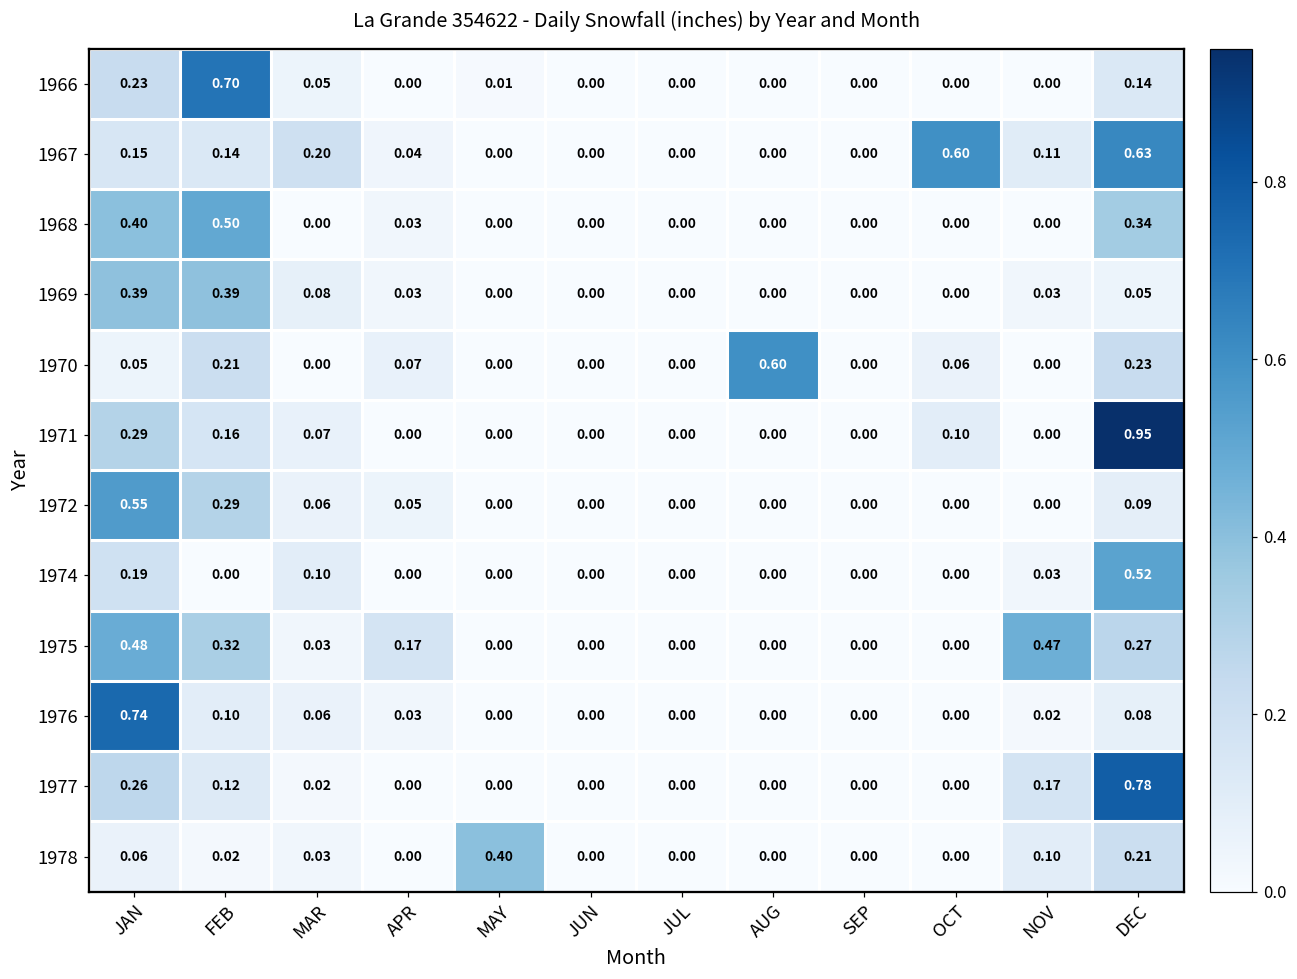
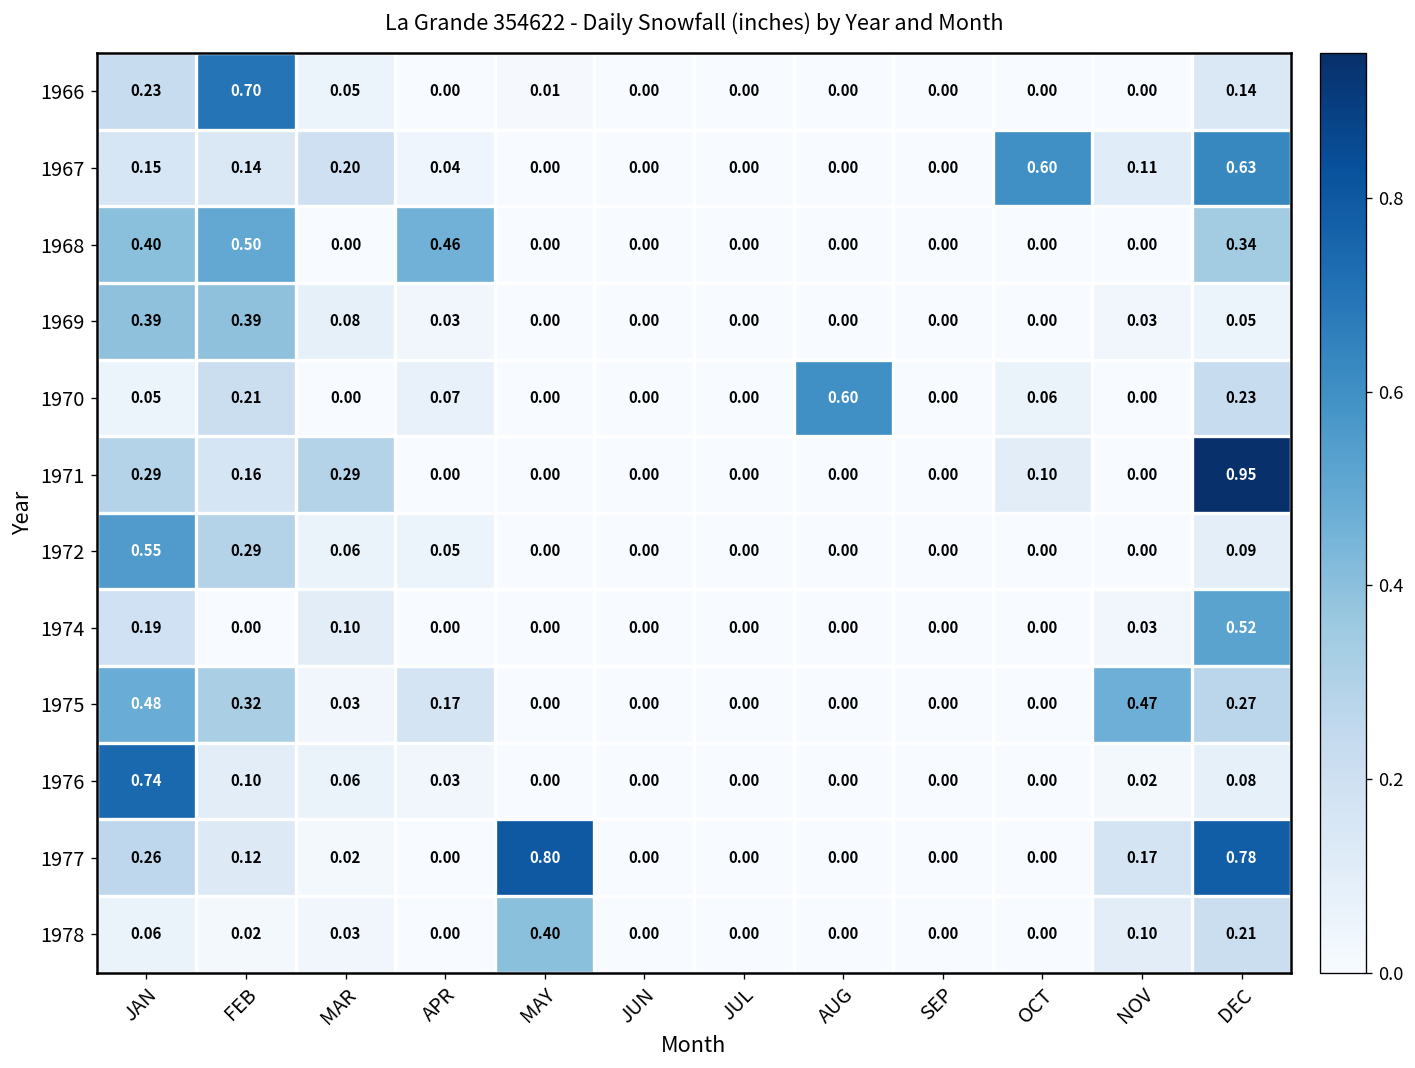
1968, APR: 0.03 -> 0.46
1971, MAR: 0.07 -> 0.29
1977, MAY: 0.00 -> 0.80
